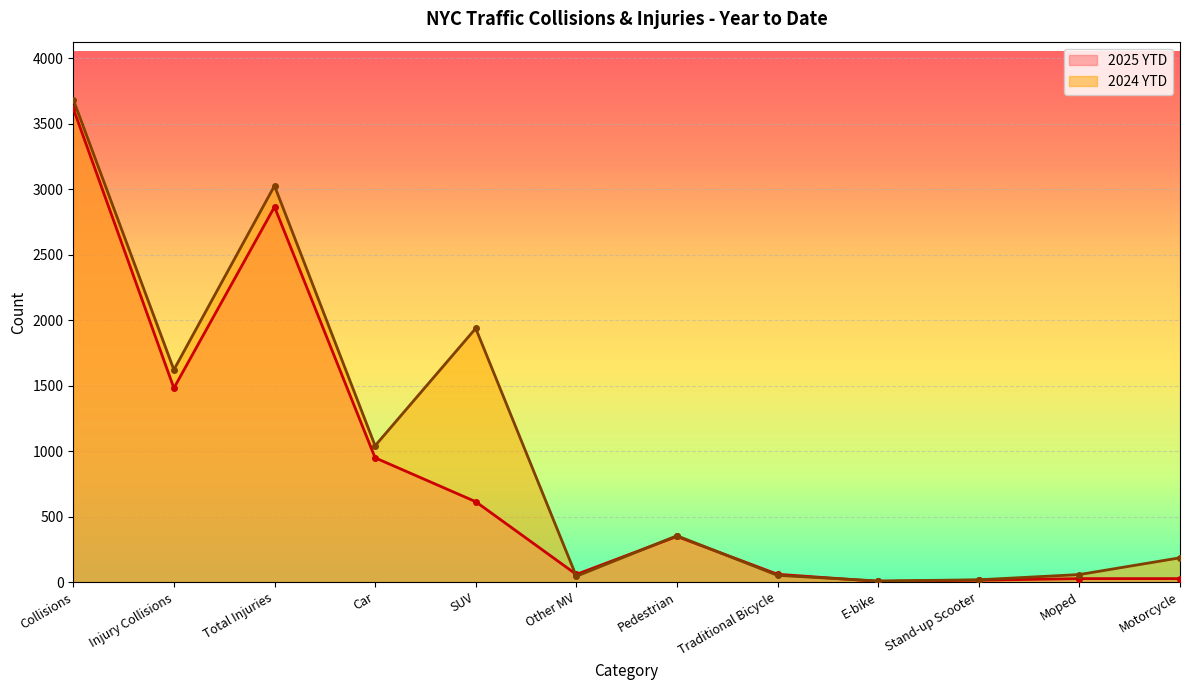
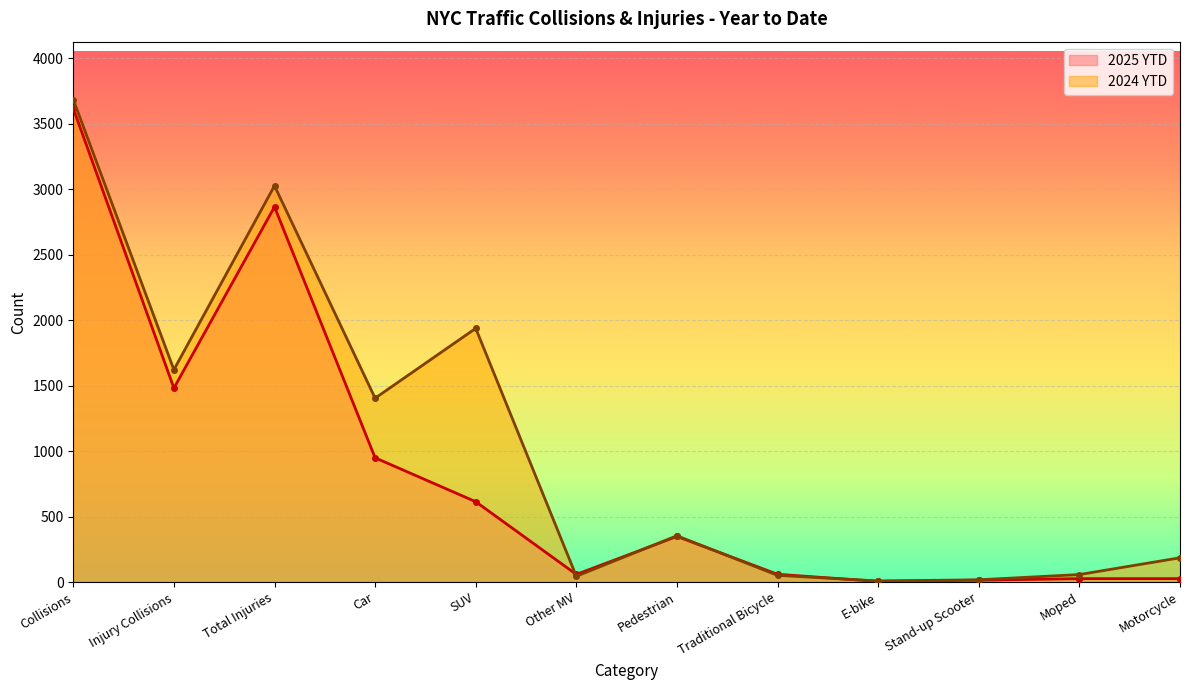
2024 YTD, Car: 1040 -> 1400
